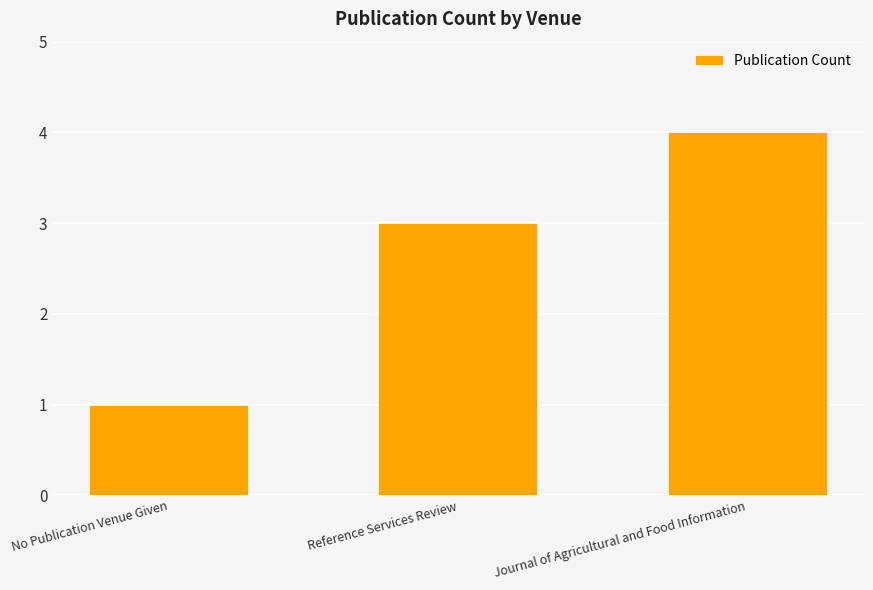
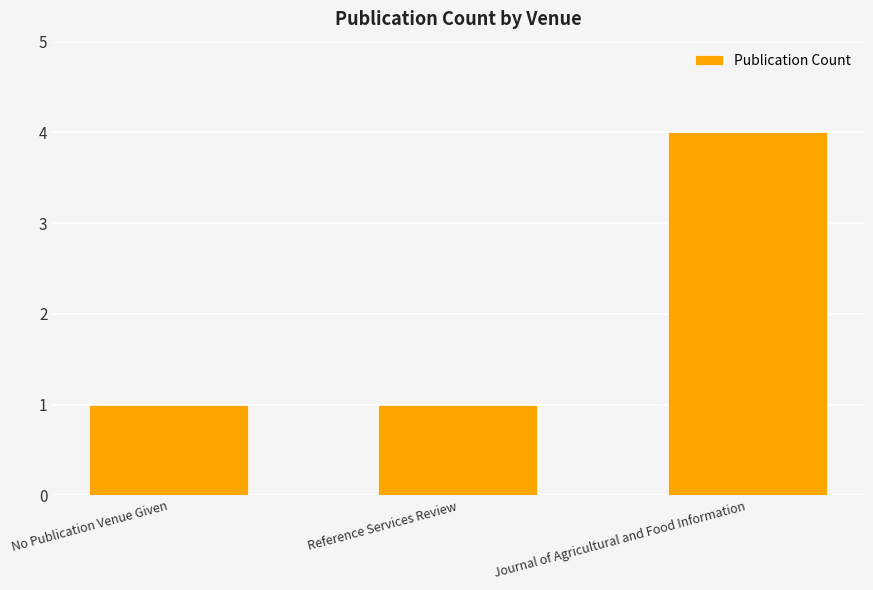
Reference Services Review: 3 -> 1
